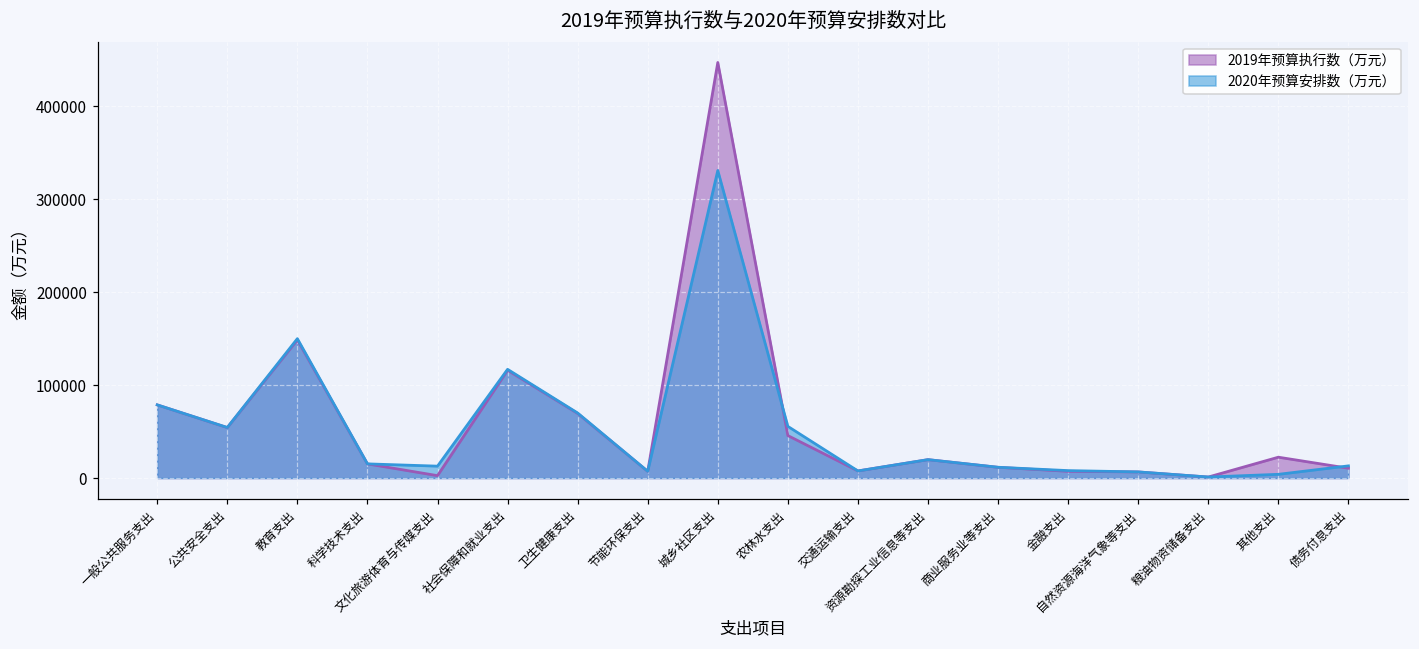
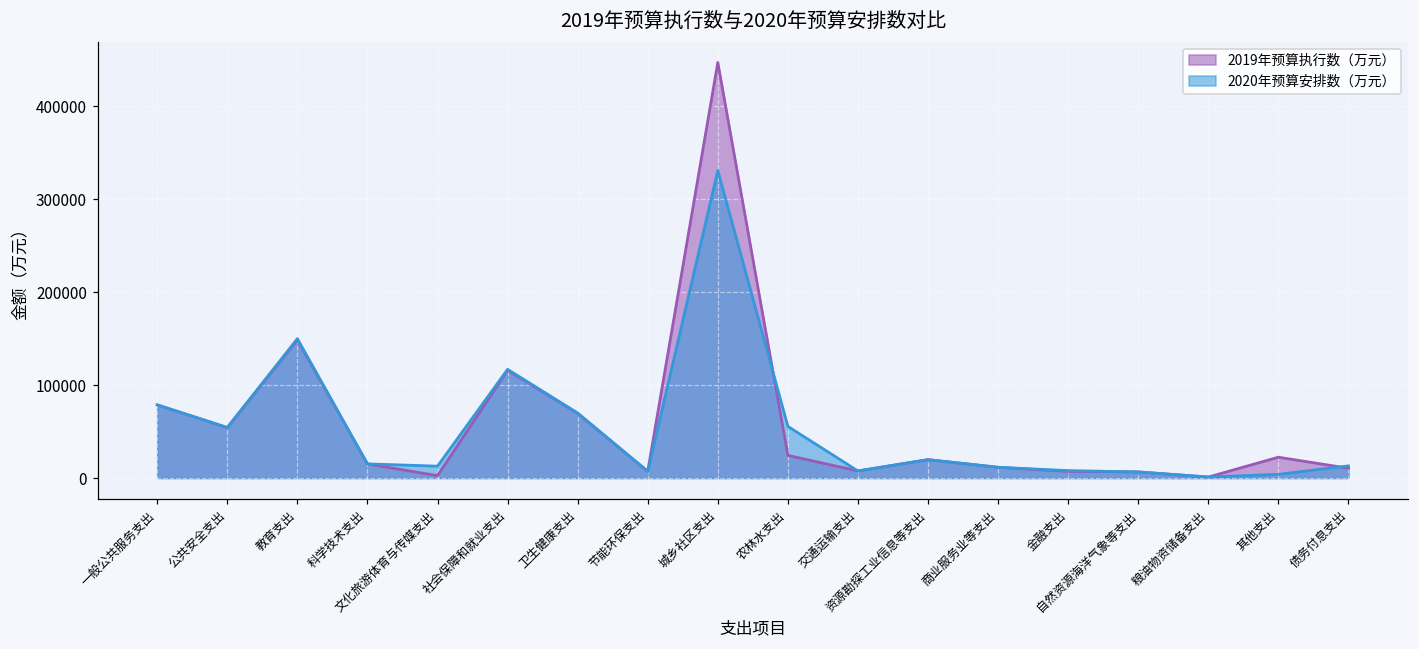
2019年预算执行数（万元）, 农林水支出: 50000 -> 20000
